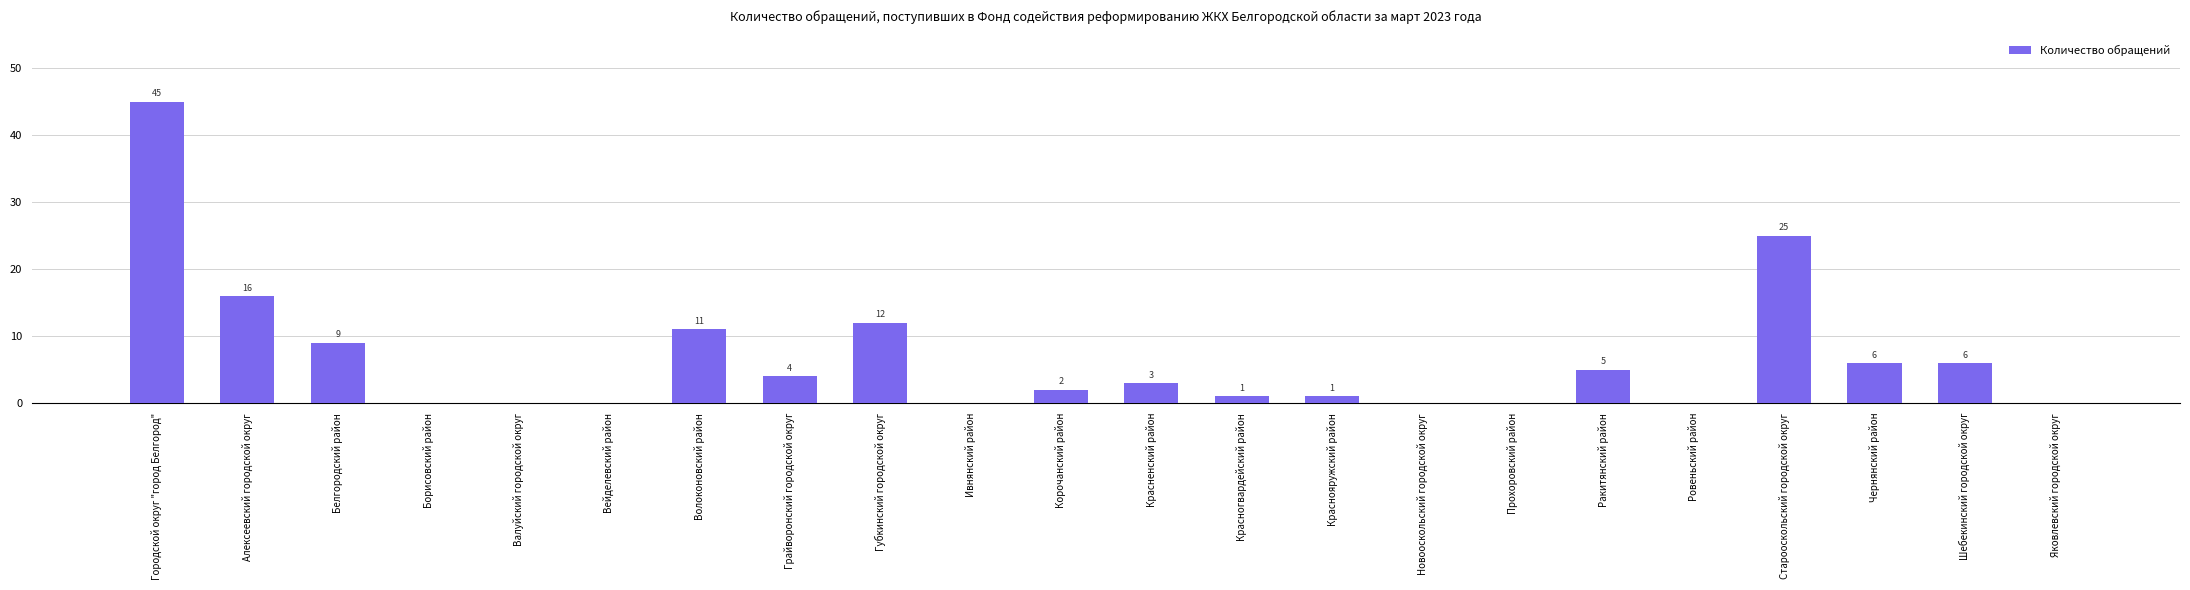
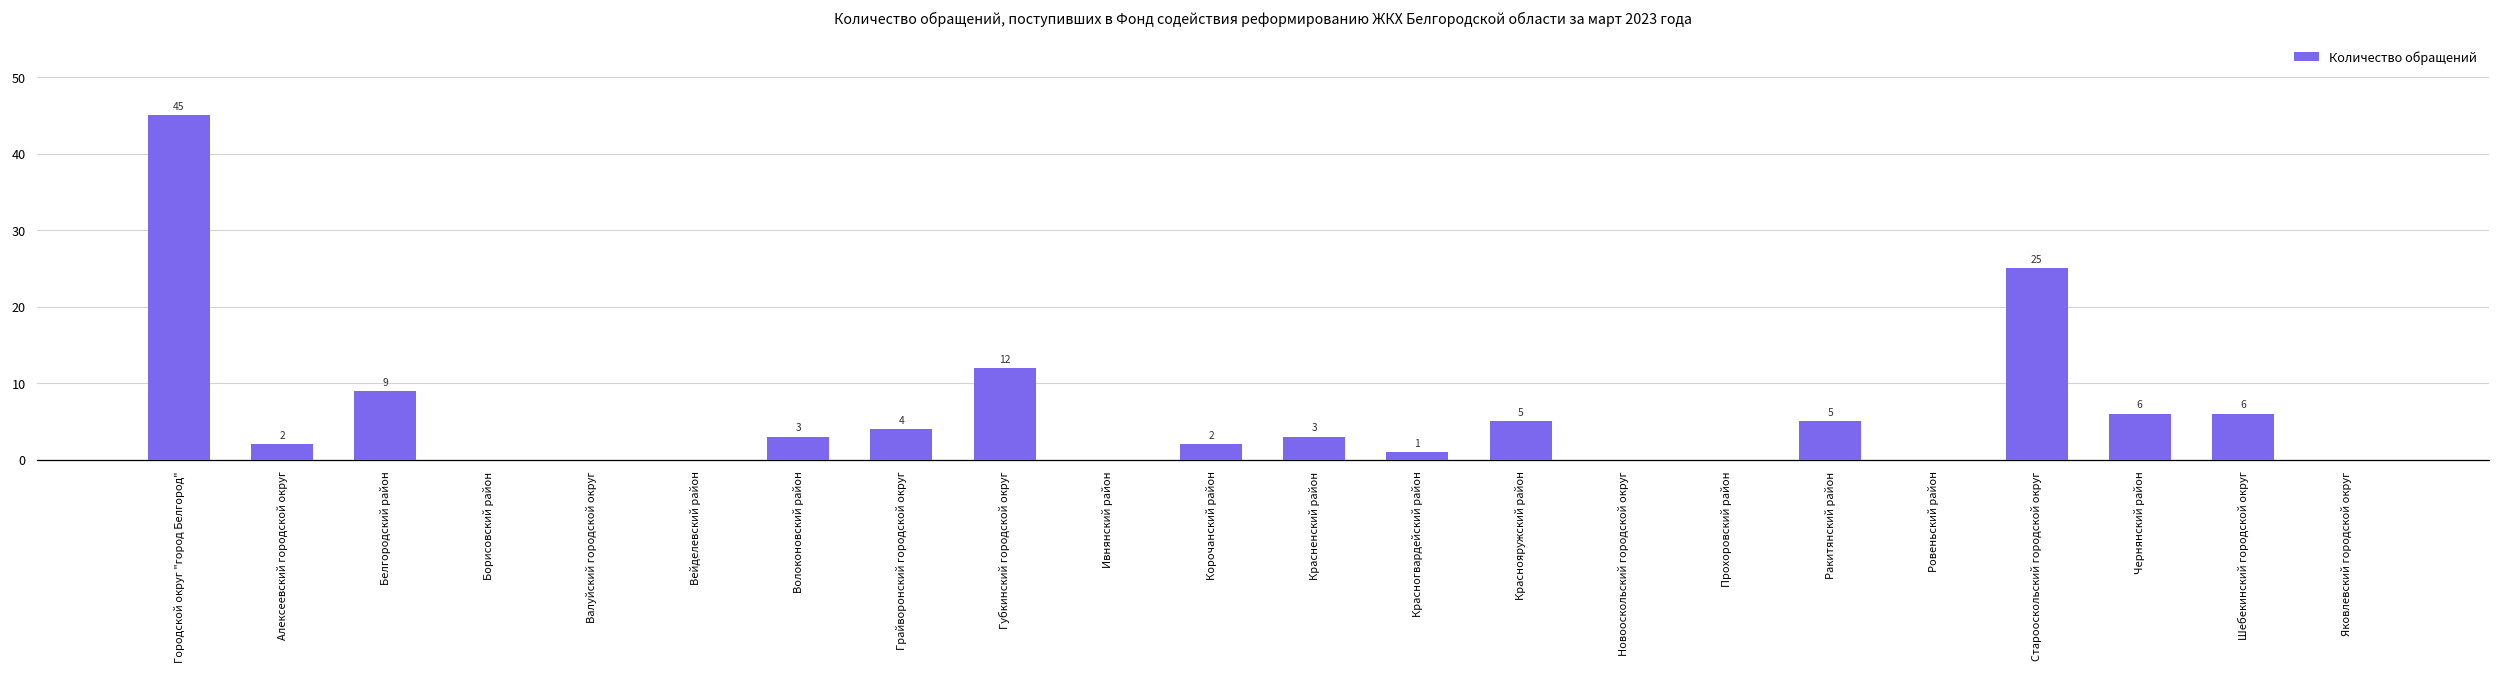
Алексеевский городской округ: 16 -> 2
Волоконовский район: 11 -> 3
Краснояружский район: 1 -> 5
